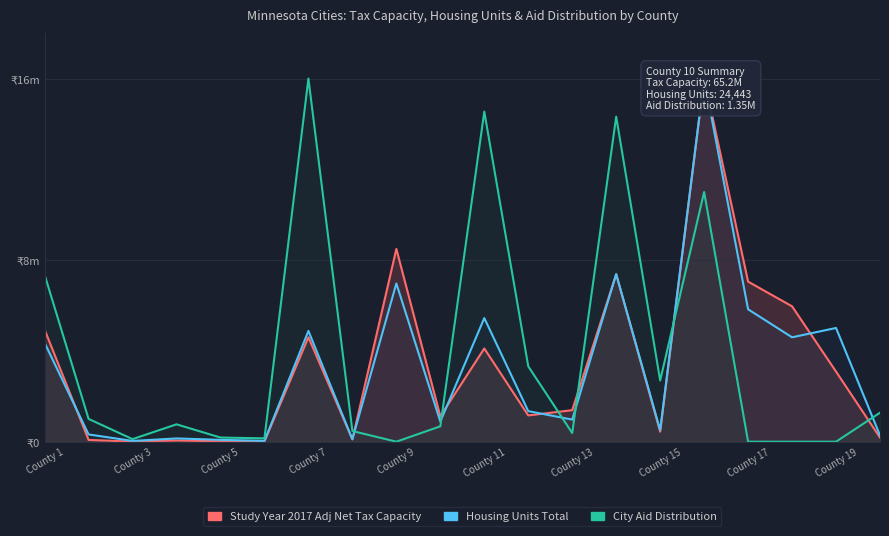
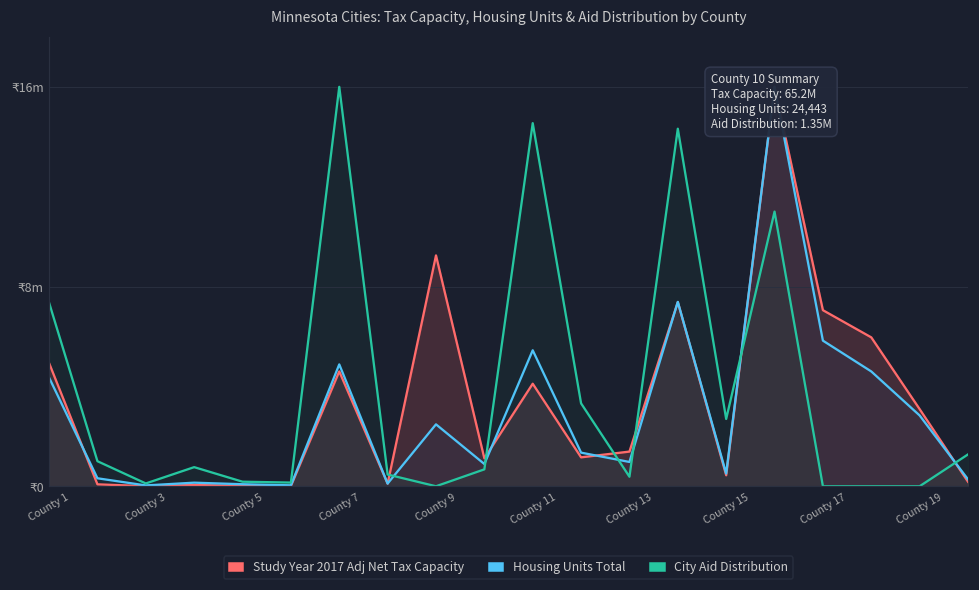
Study Year 2017 Adj Net Tax Capacity, County 9: ₹8.5m -> ₹9.2m
Housing Units Total, County 9: ₹7.0m -> ₹2.5m
Housing Units Total, County 19: ₹5.0m -> ₹2.8m
